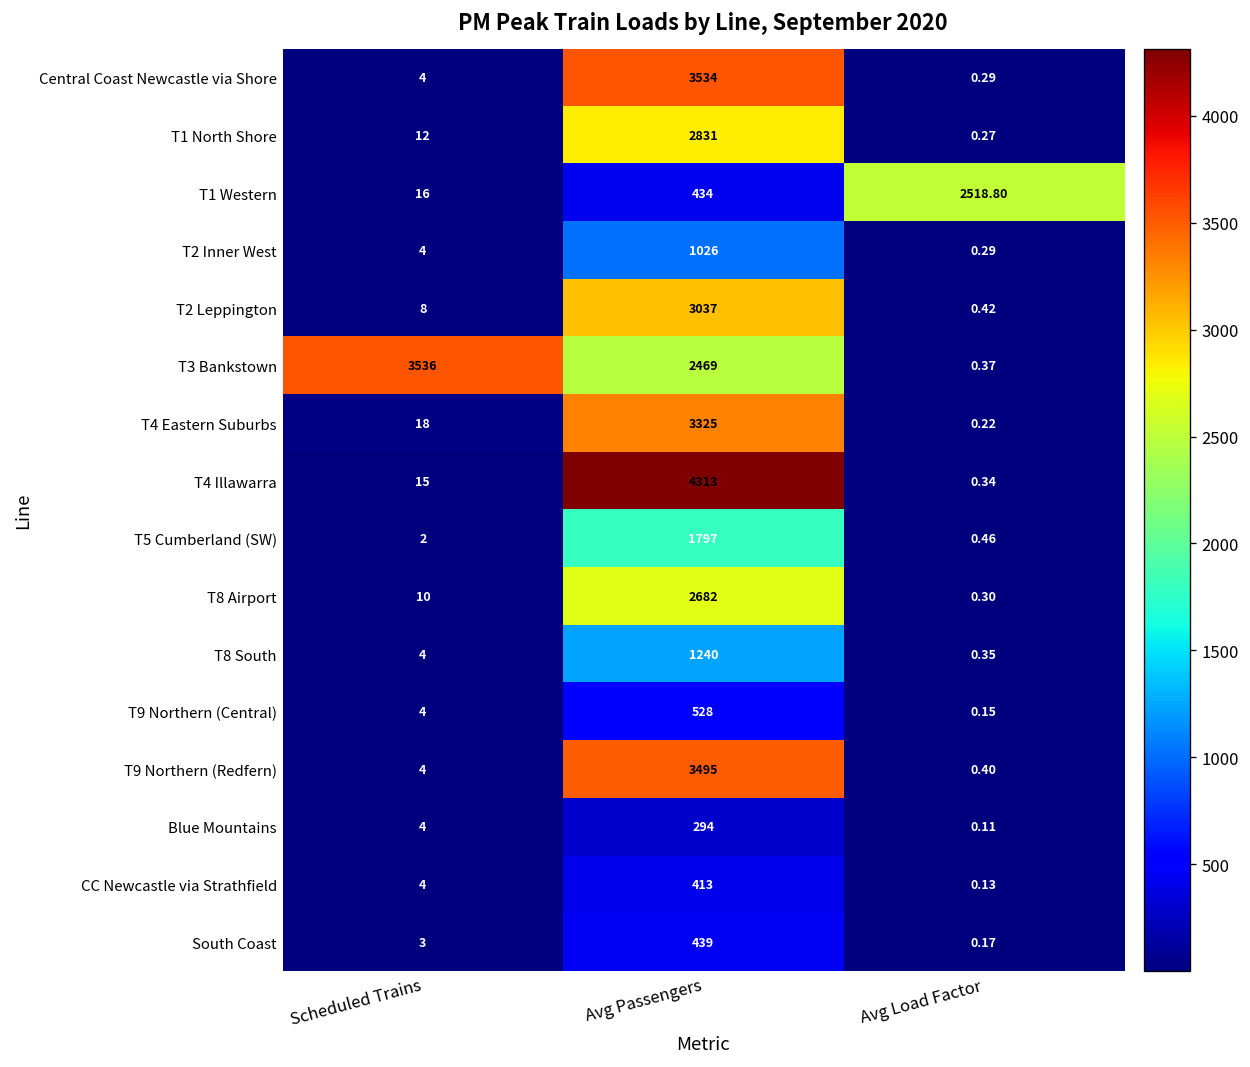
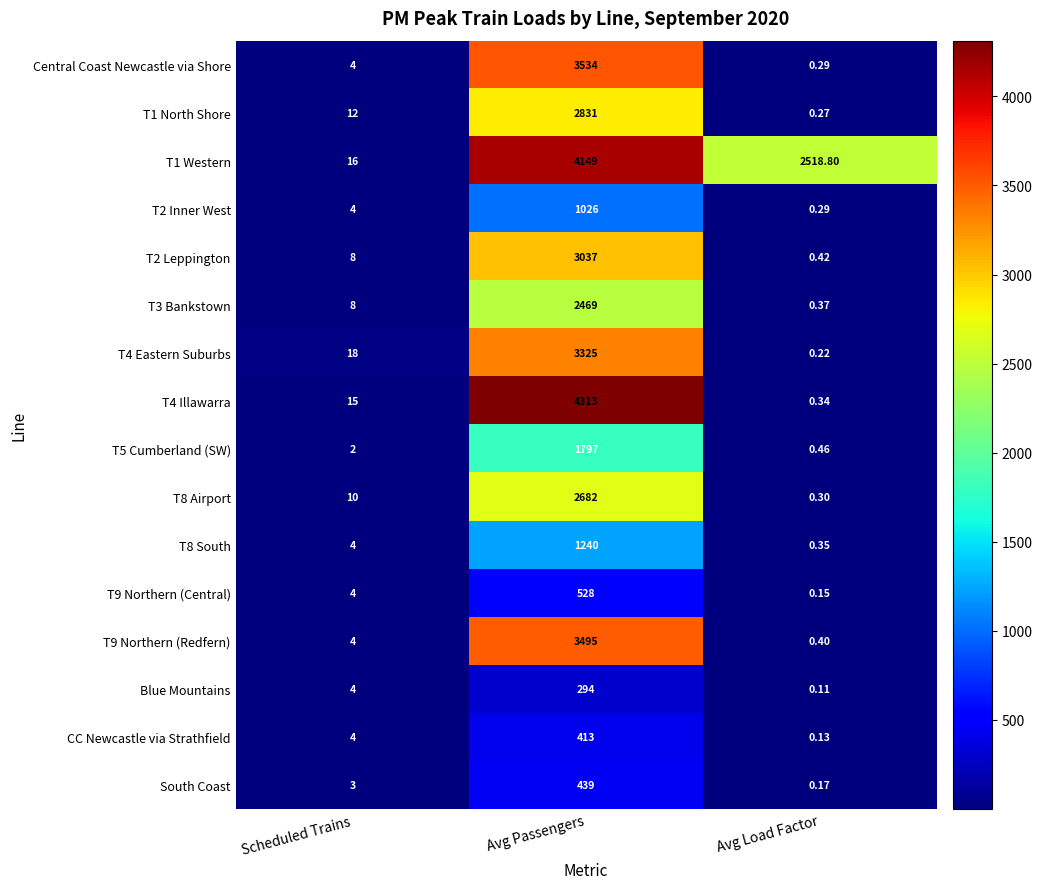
T1 Western, Avg Passengers: 434 -> 4149
T3 Bankstown, Scheduled Trains: 3536 -> 8
